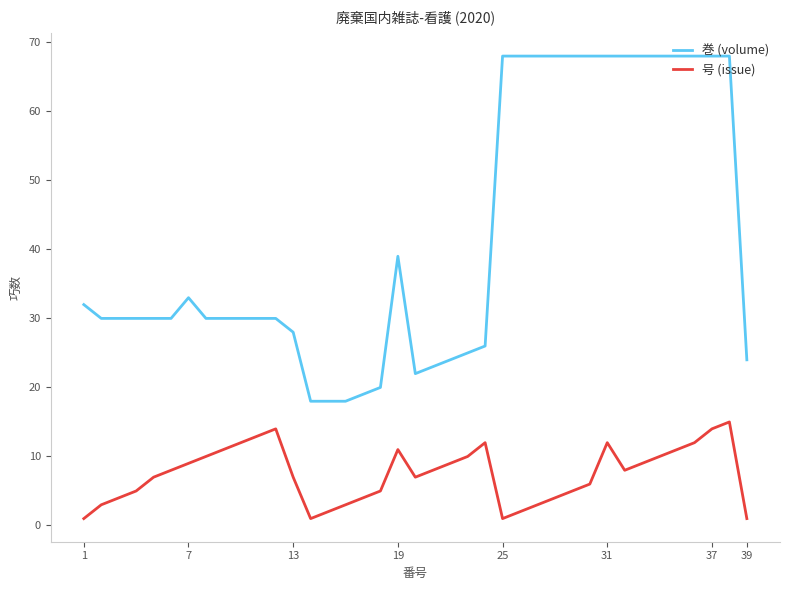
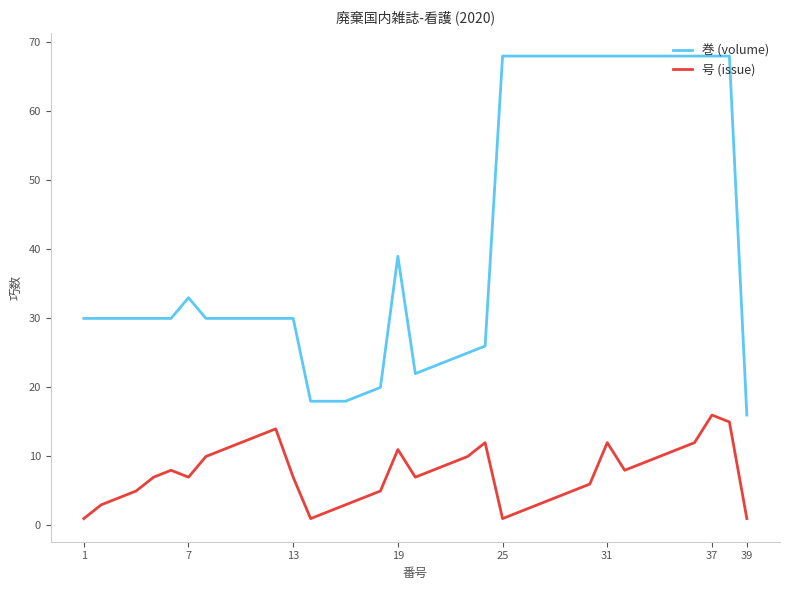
巻 (volume), 1: 32 -> 30
号 (issue), 7: 9 -> 7
巻 (volume), 13: 28 -> 30
号 (issue), 37: 14 -> 16
巻 (volume), 39: 24 -> 16
